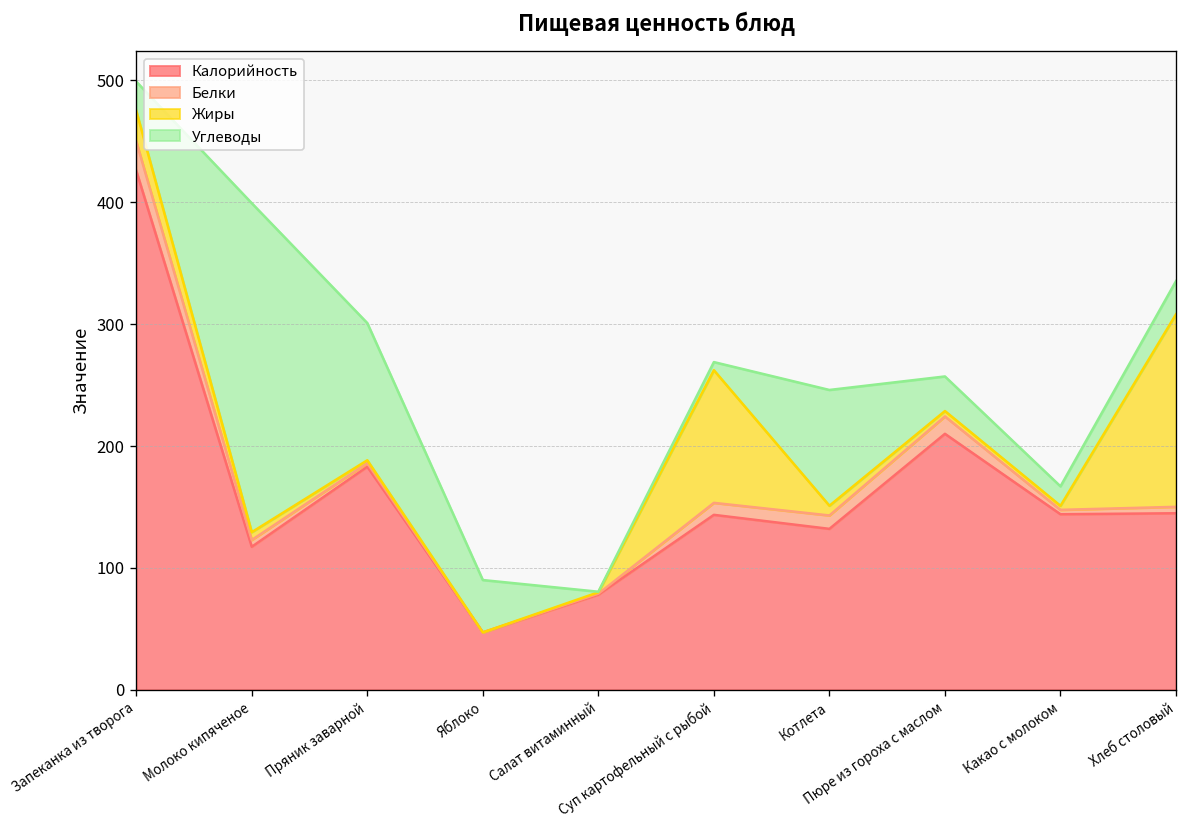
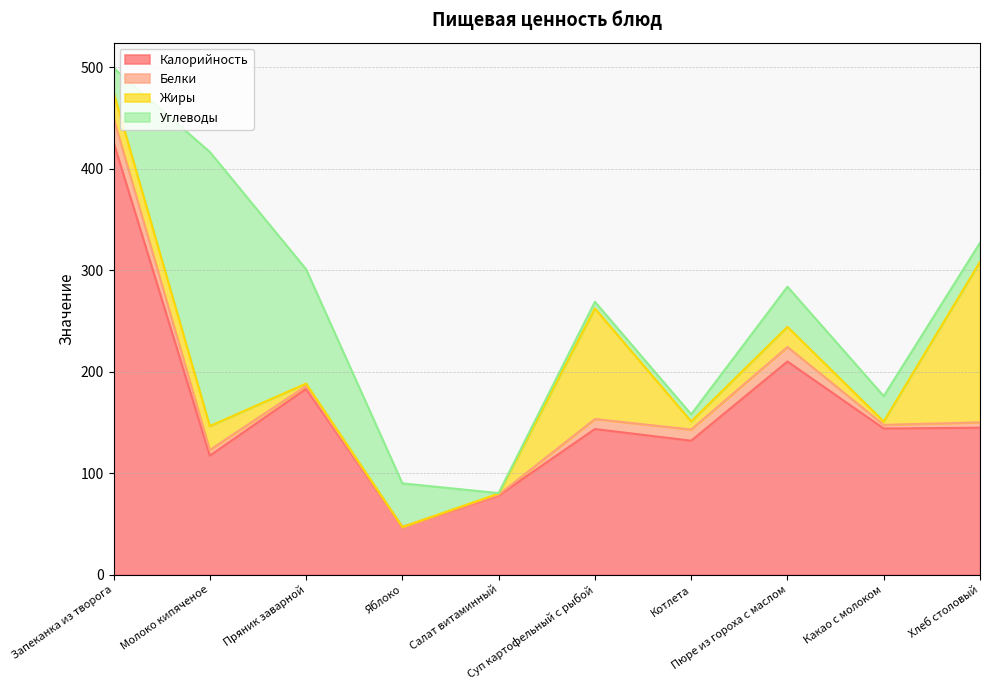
Жиры, Молоко кипяченое: 6 -> 24
Углеводы, Котлета: 95 -> 7
Жиры, Пюре из гороха с маслом: 4 -> 20
Углеводы, Пюре из гороха с маслом: 28 -> 40
Углеводы, Какао с молоком: 16 -> 25
Углеводы, Хлеб столовый: 27 -> 19
